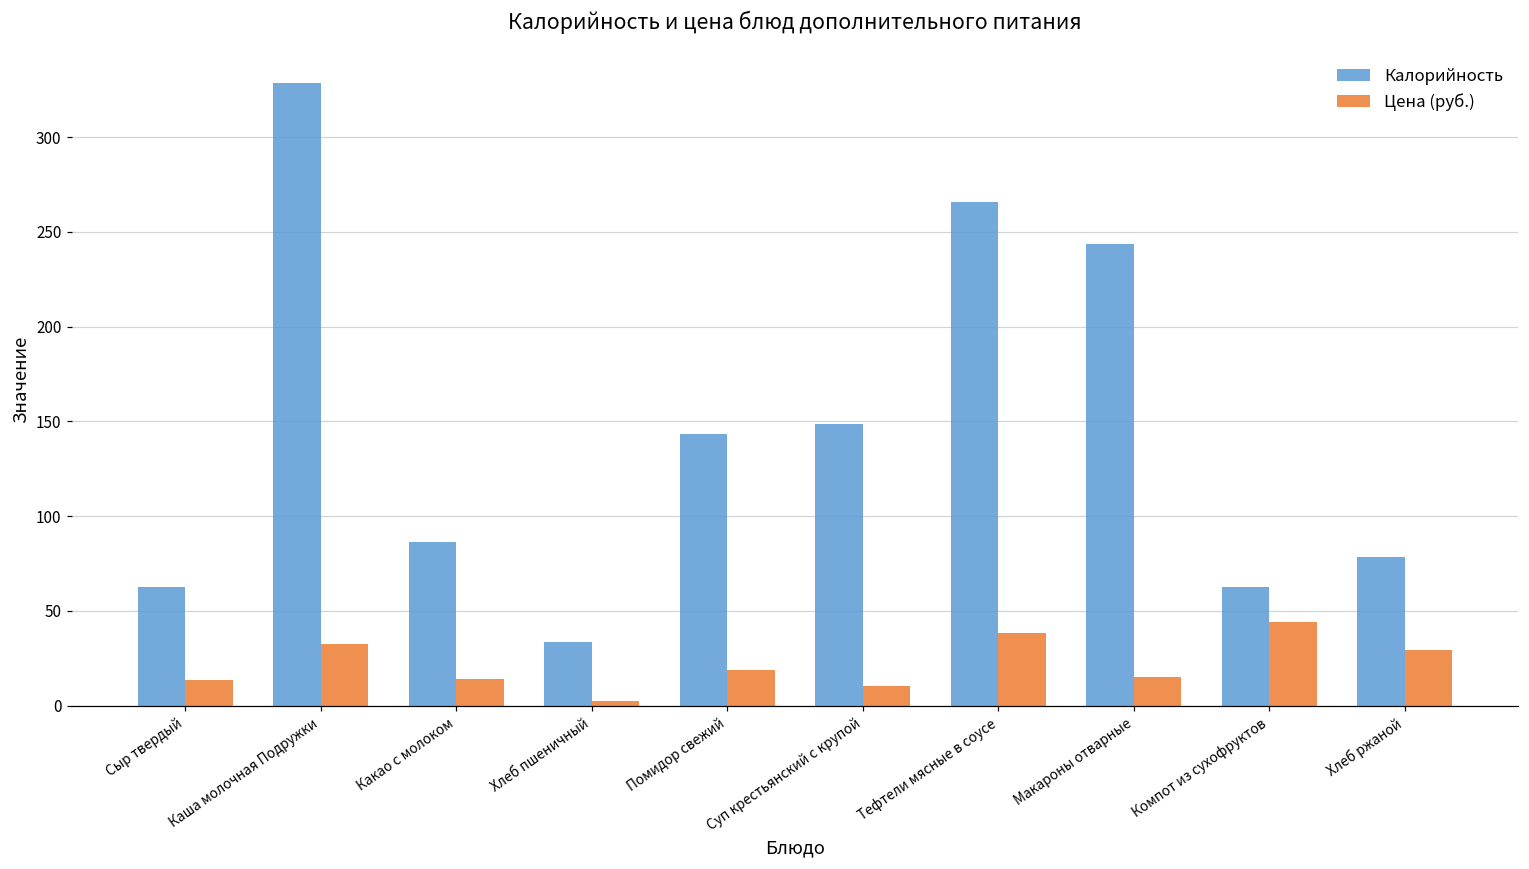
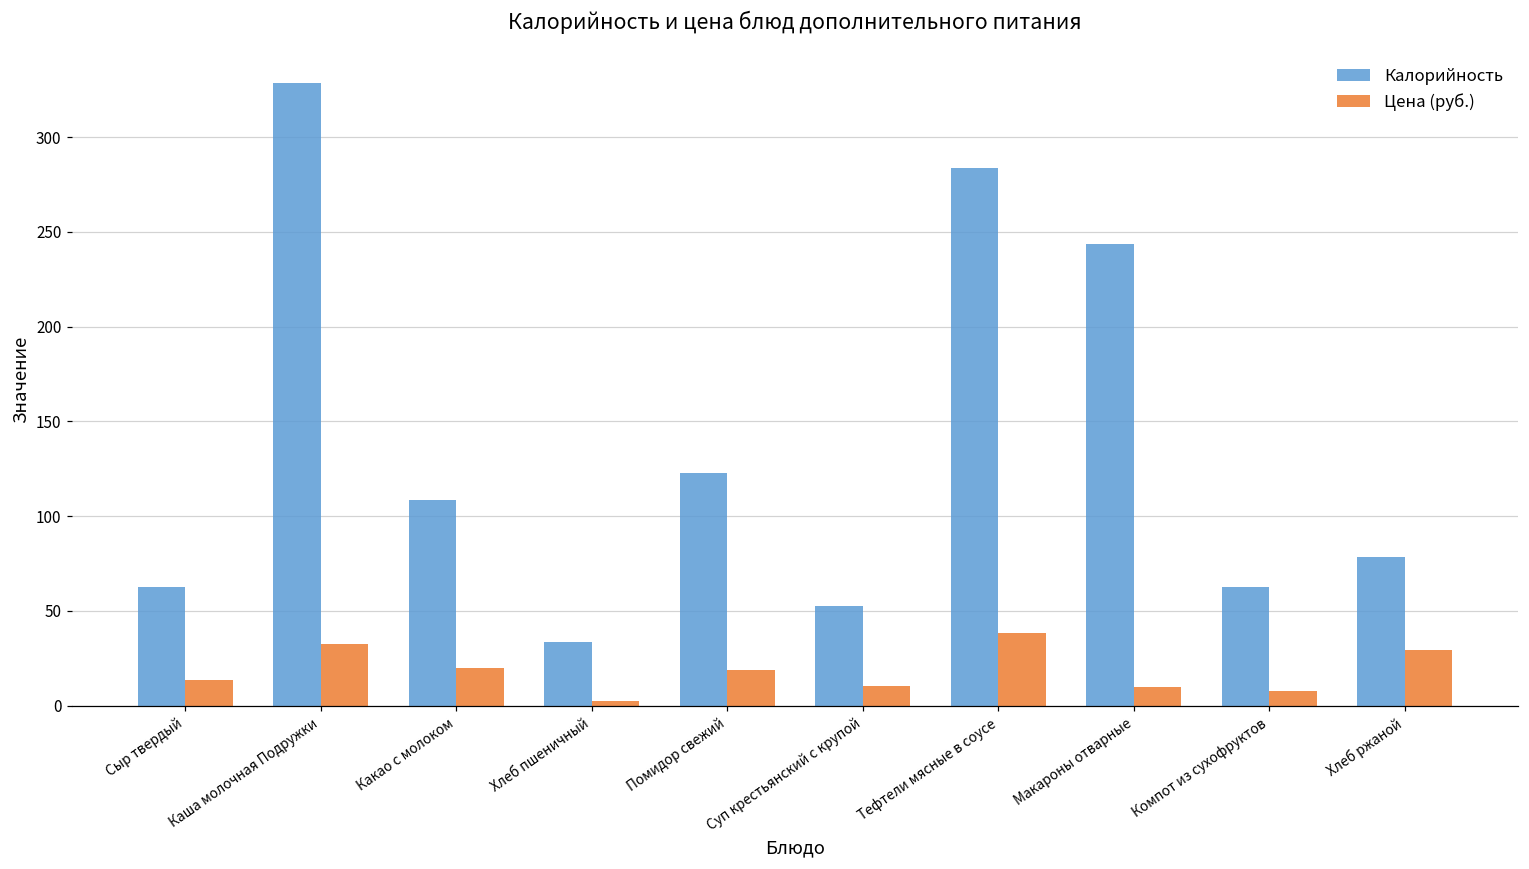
Калорийность, Какао с молоком: 86 -> 109
Цена (руб.), Какао с молоком: 14 -> 20
Калорийность, Помидор свежий: 143 -> 123
Калорийность, Суп крестьянский с крупой: 149 -> 53
Калорийность, Тефтели мясные в соусе: 266 -> 284
Цена (руб.), Макароны отварные: 15 -> 10
Цена (руб.), Компот из сухофруктов: 44 -> 8
